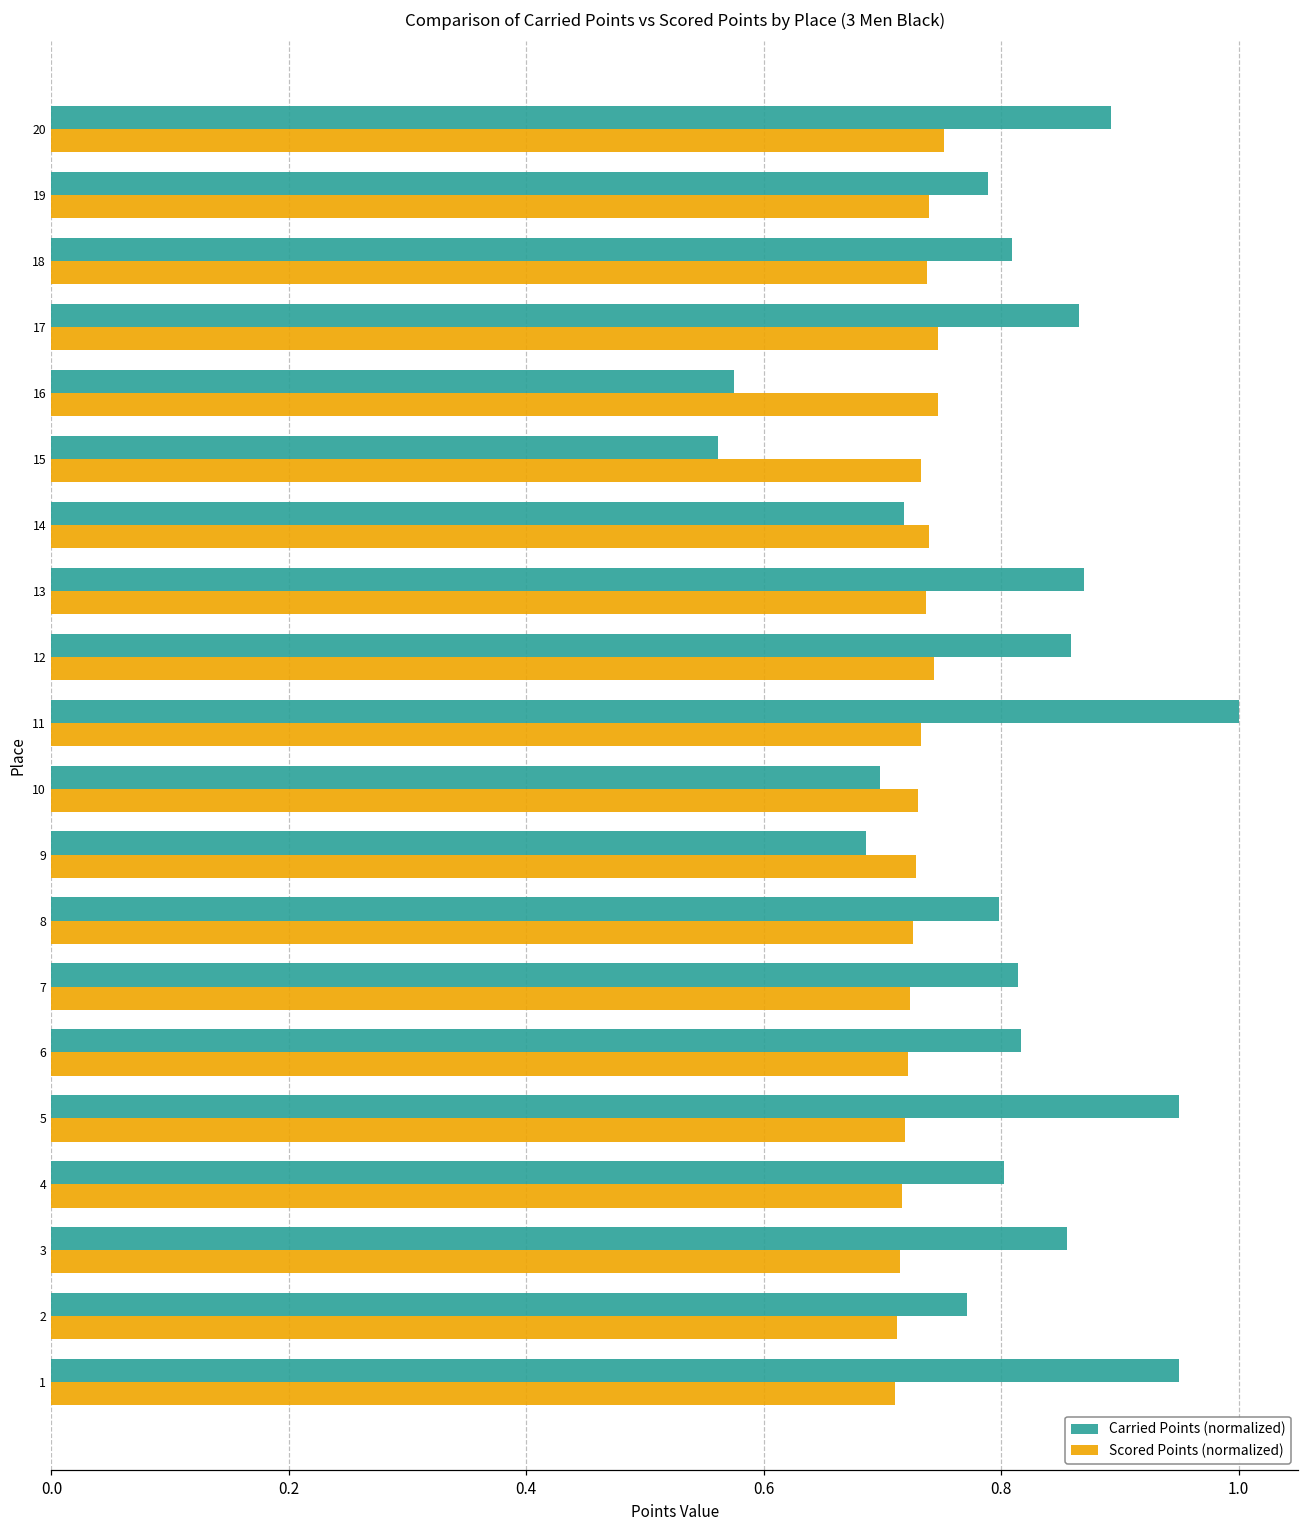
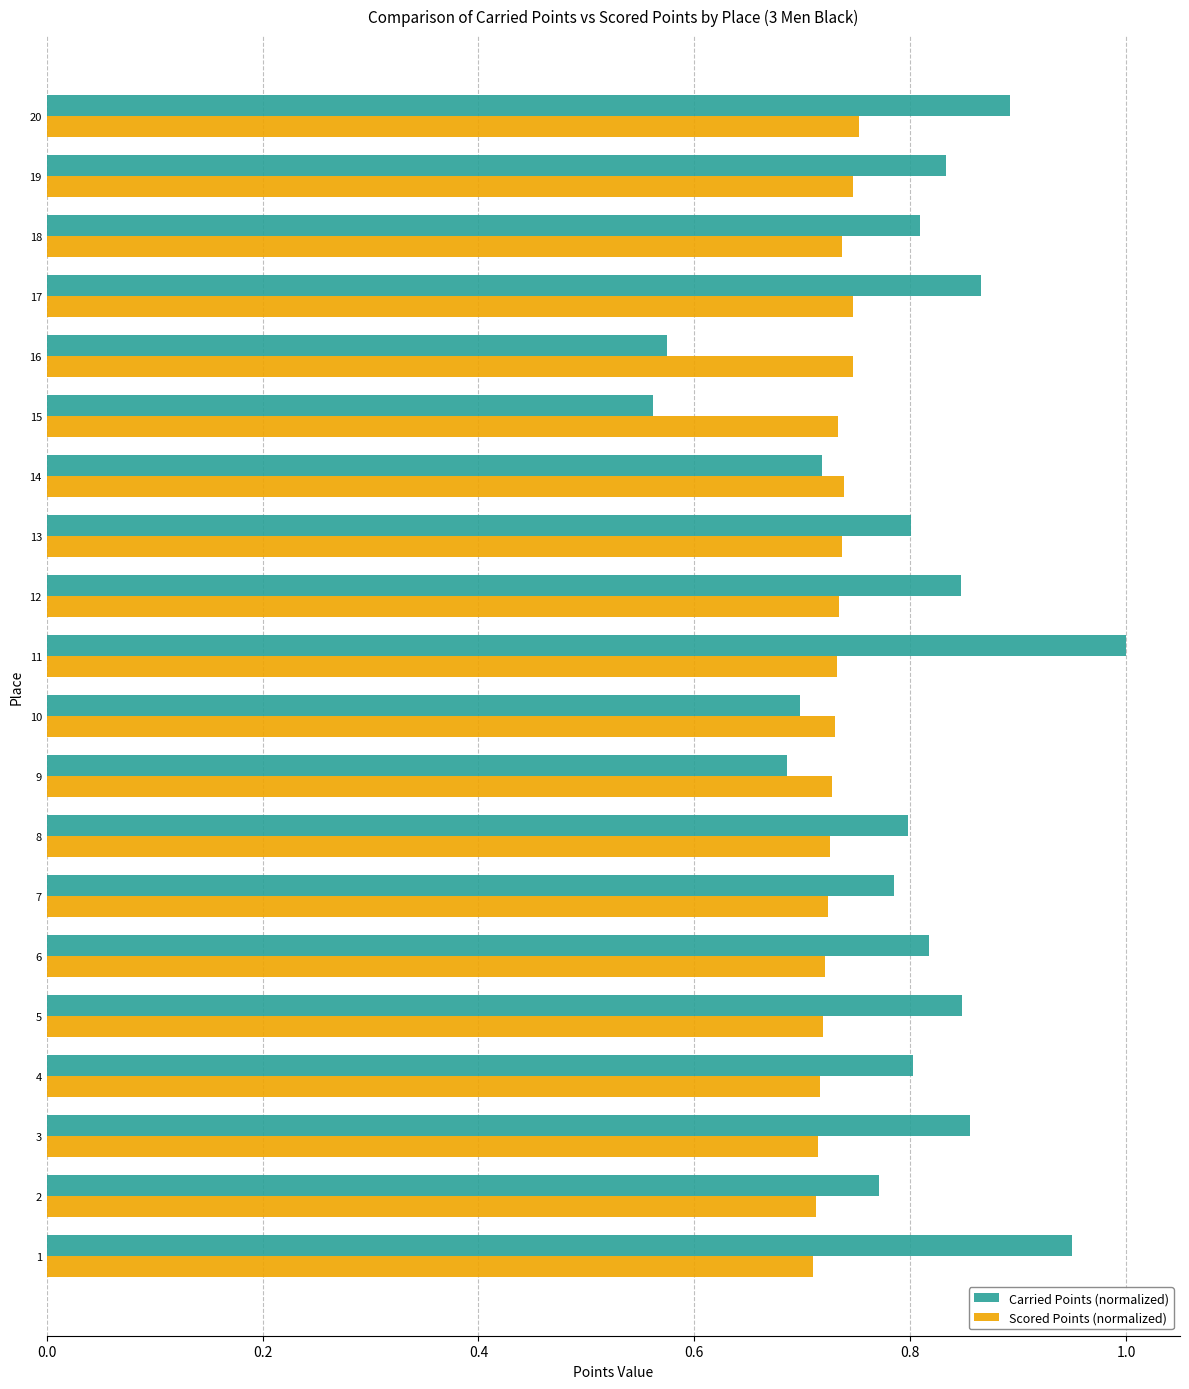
Carried Points (normalized), 19: 0.789 -> 0.833
Scored Points (normalized), 19: 0.739 -> 0.747
Carried Points (normalized), 13: 0.869 -> 0.800
Carried Points (normalized), 12: 0.858 -> 0.847
Scored Points (normalized), 12: 0.743 -> 0.734
Carried Points (normalized), 7: 0.814 -> 0.785
Carried Points (normalized), 5: 0.950 -> 0.848
